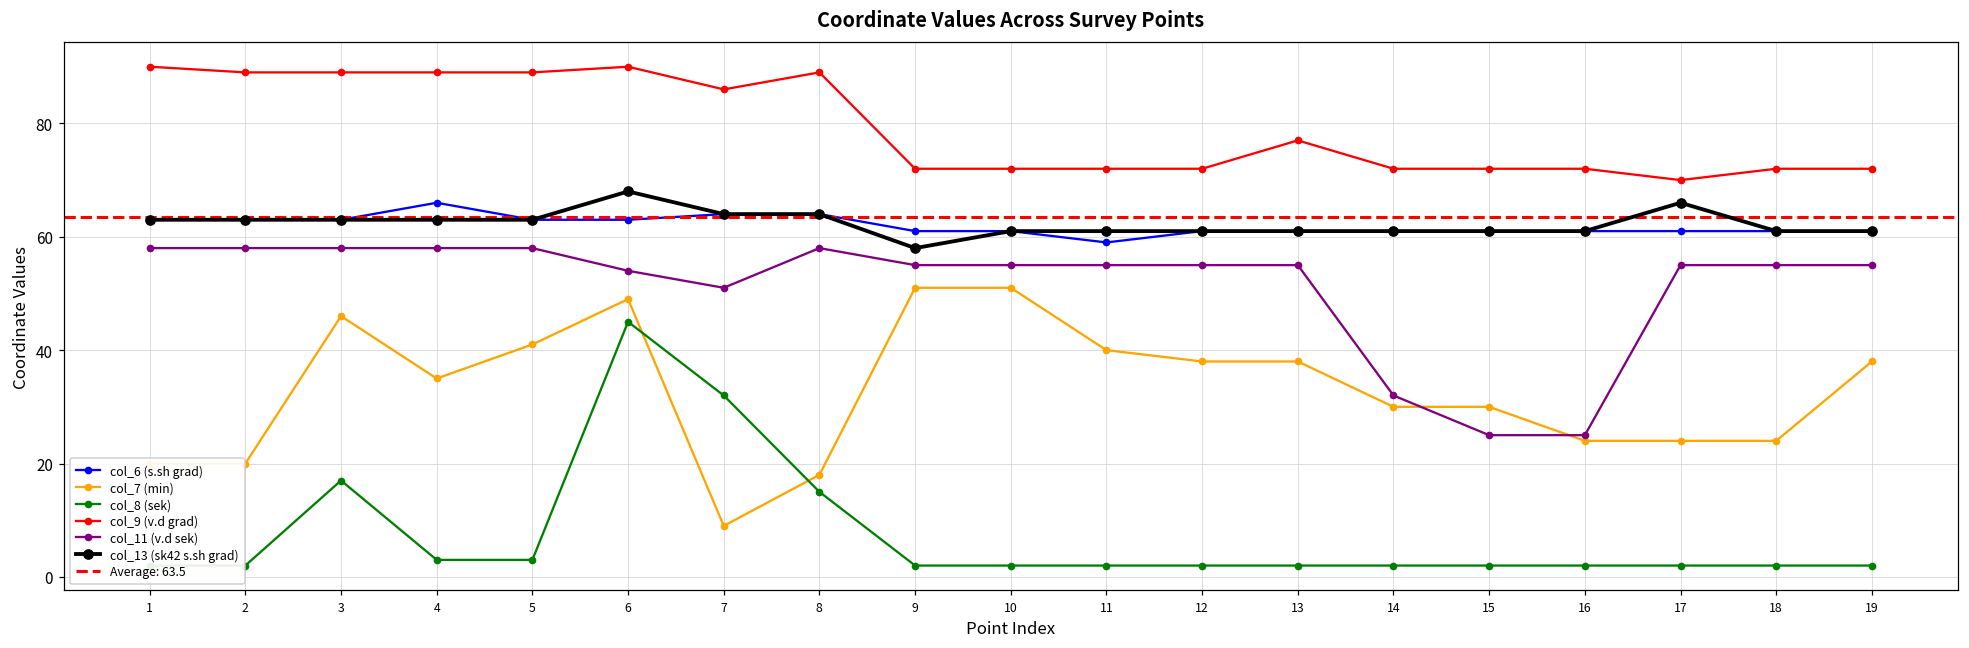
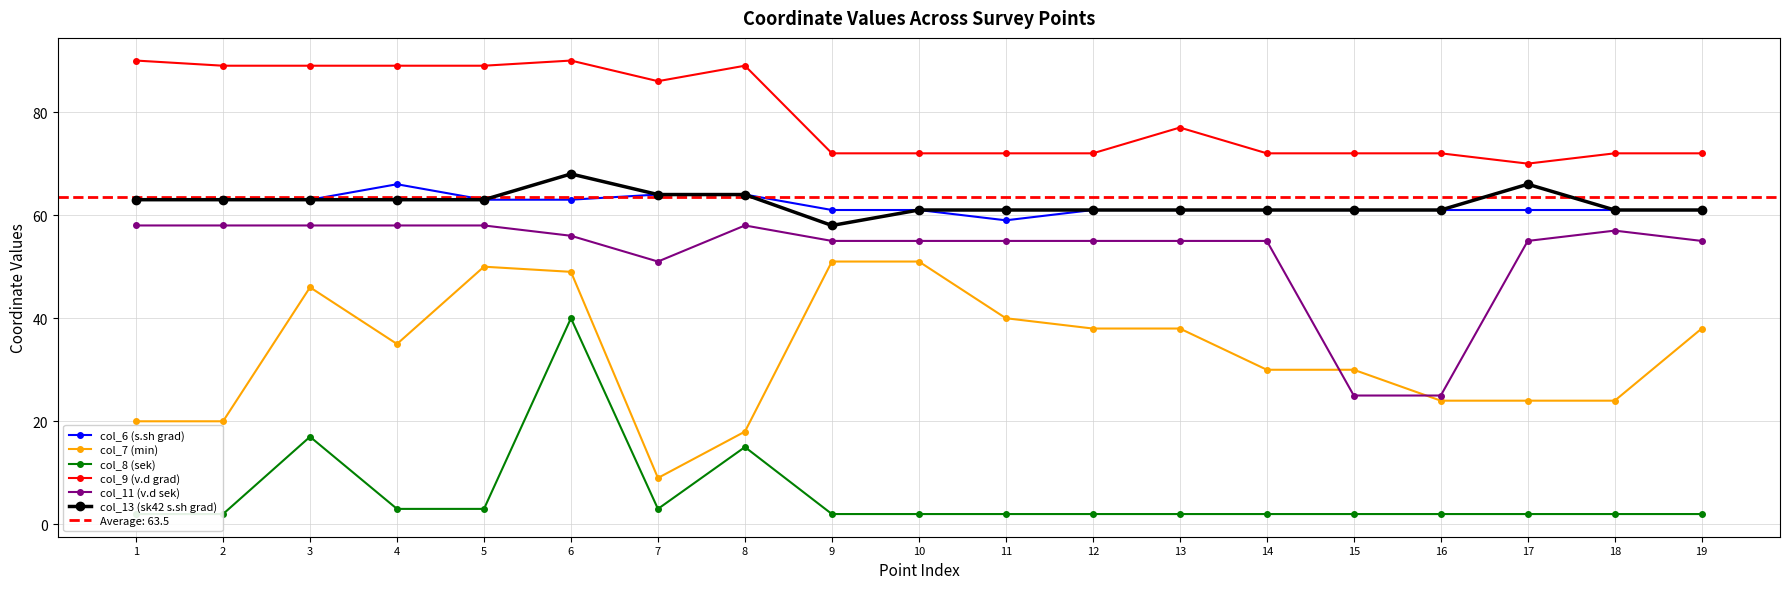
col_7 (min), 5: 41 -> 50
col_8 (sek), 6: 45 -> 40
col_11 (v.d sek), 6: 54 -> 56
col_8 (sek), 7: 32 -> 3
col_11 (v.d sek), 14: 32 -> 55
col_11 (v.d sek), 18: 55 -> 57
